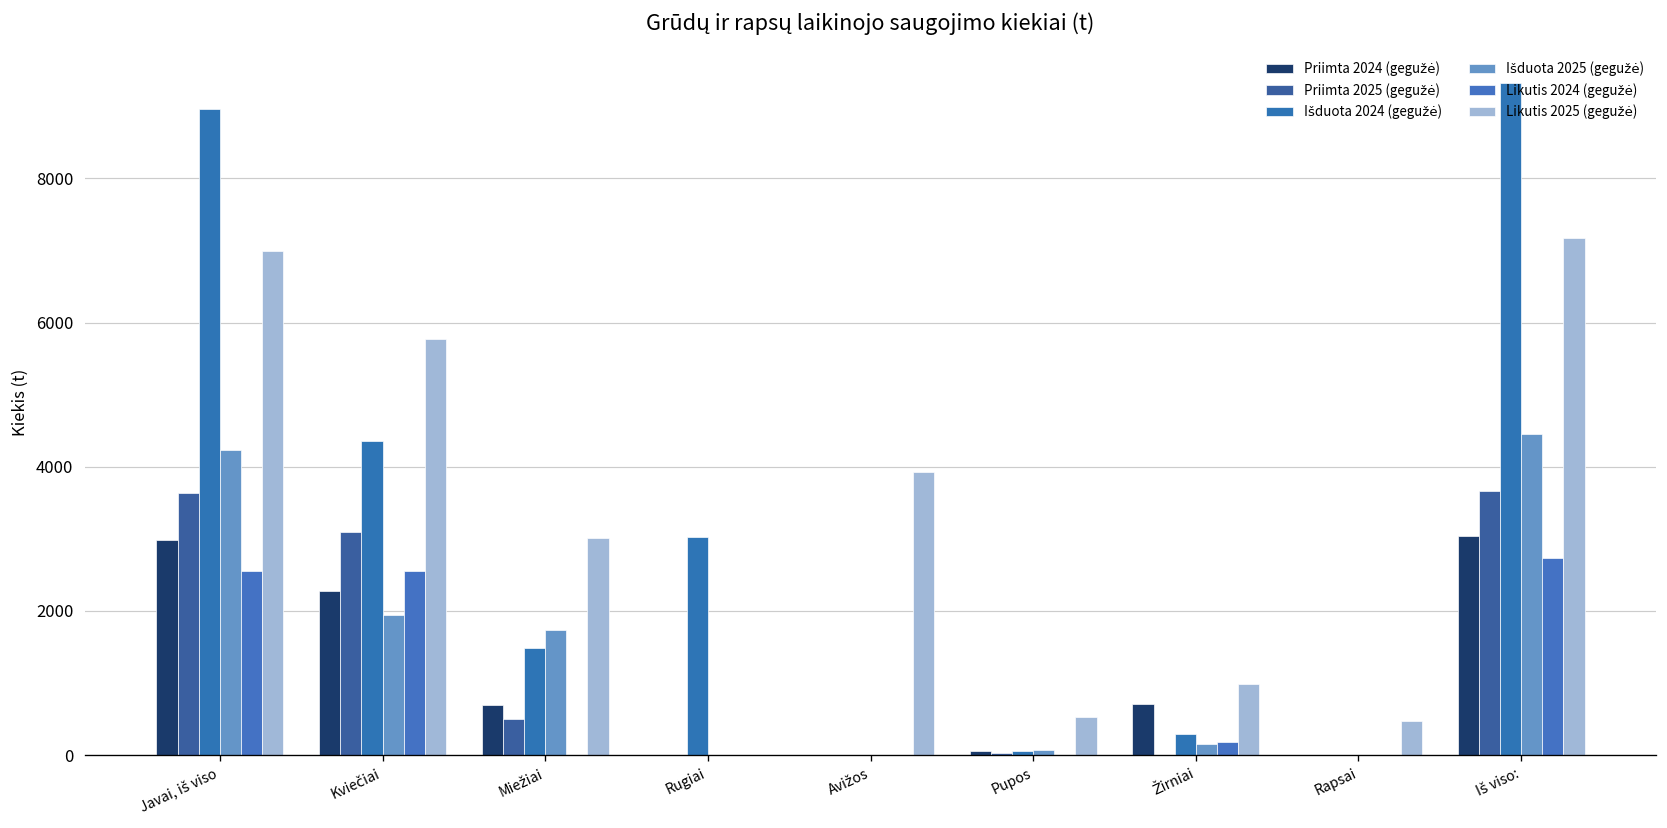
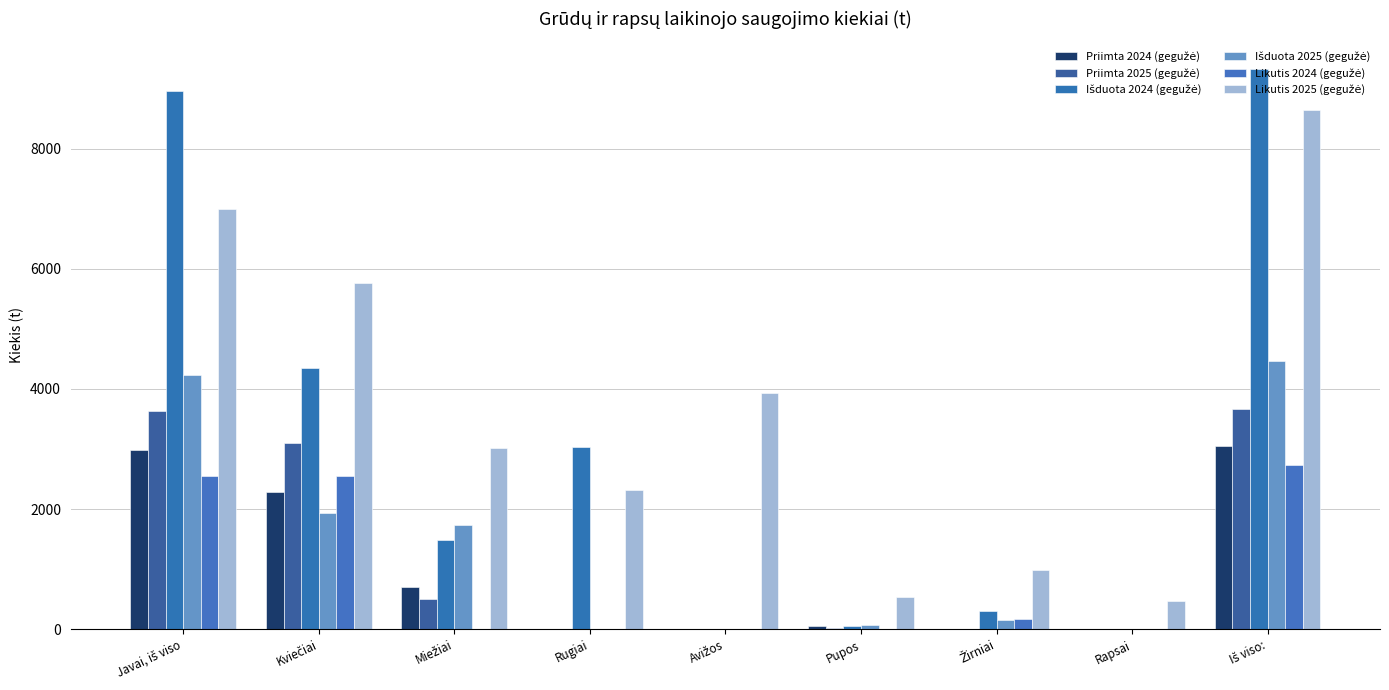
Likutis 2025 (gegužė), Rugiai: 0 -> 2300
Priimta 2024 (gegužė), Žirniai: 700 -> 0
Likutis 2025 (gegužė), Iš viso:: 7200 -> 8600
